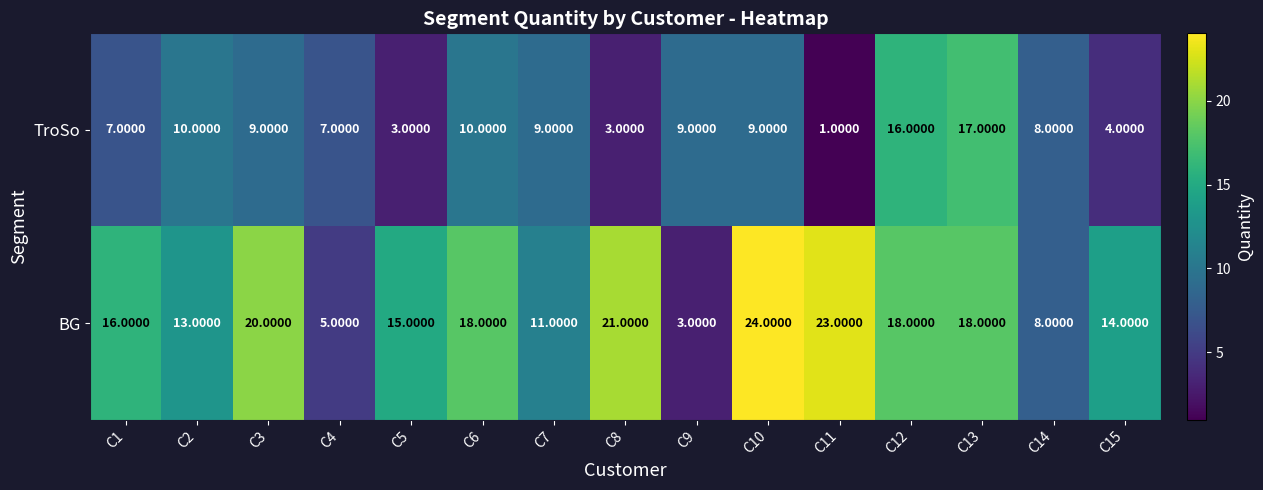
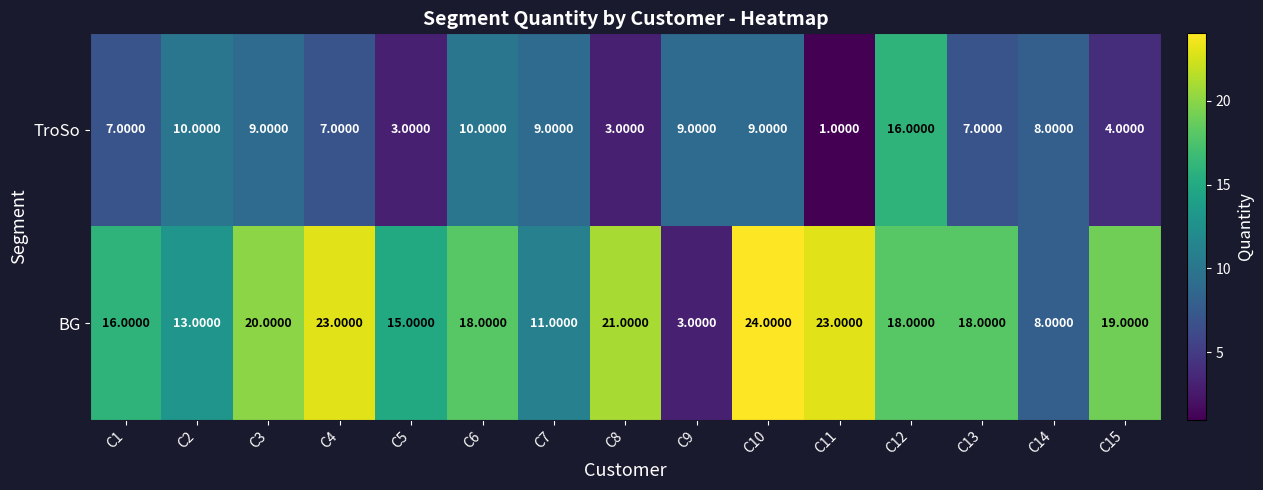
TroSo, C13: 17.0000 -> 7.0000
BG, C4: 5.0000 -> 23.0000
BG, C15: 14.0000 -> 19.0000
